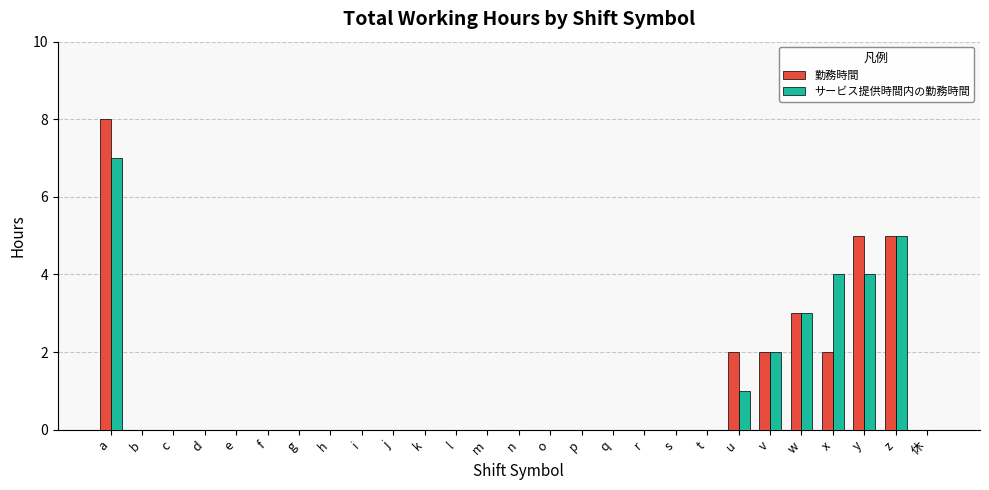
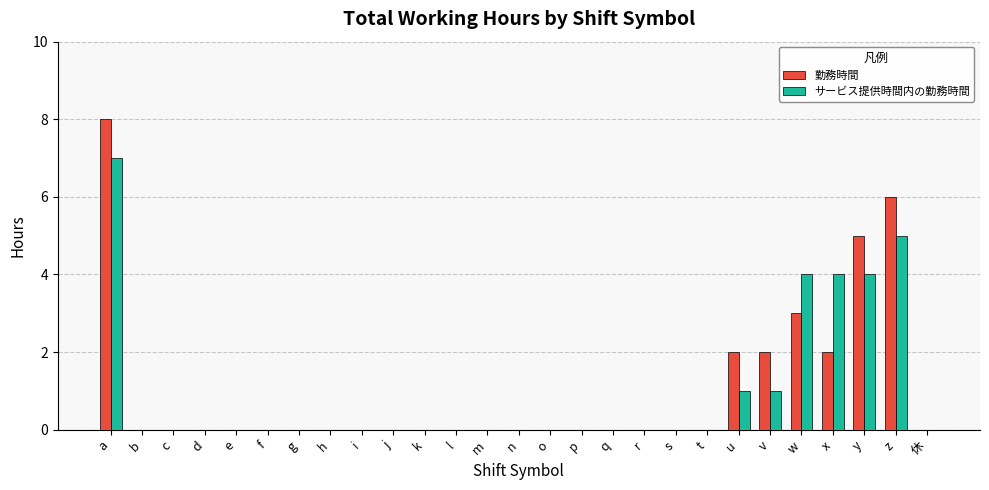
サービス提供時間内の勤務時間, v: 2 -> 1
サービス提供時間内の勤務時間, w: 3 -> 4
勤務時間, z: 5 -> 6
